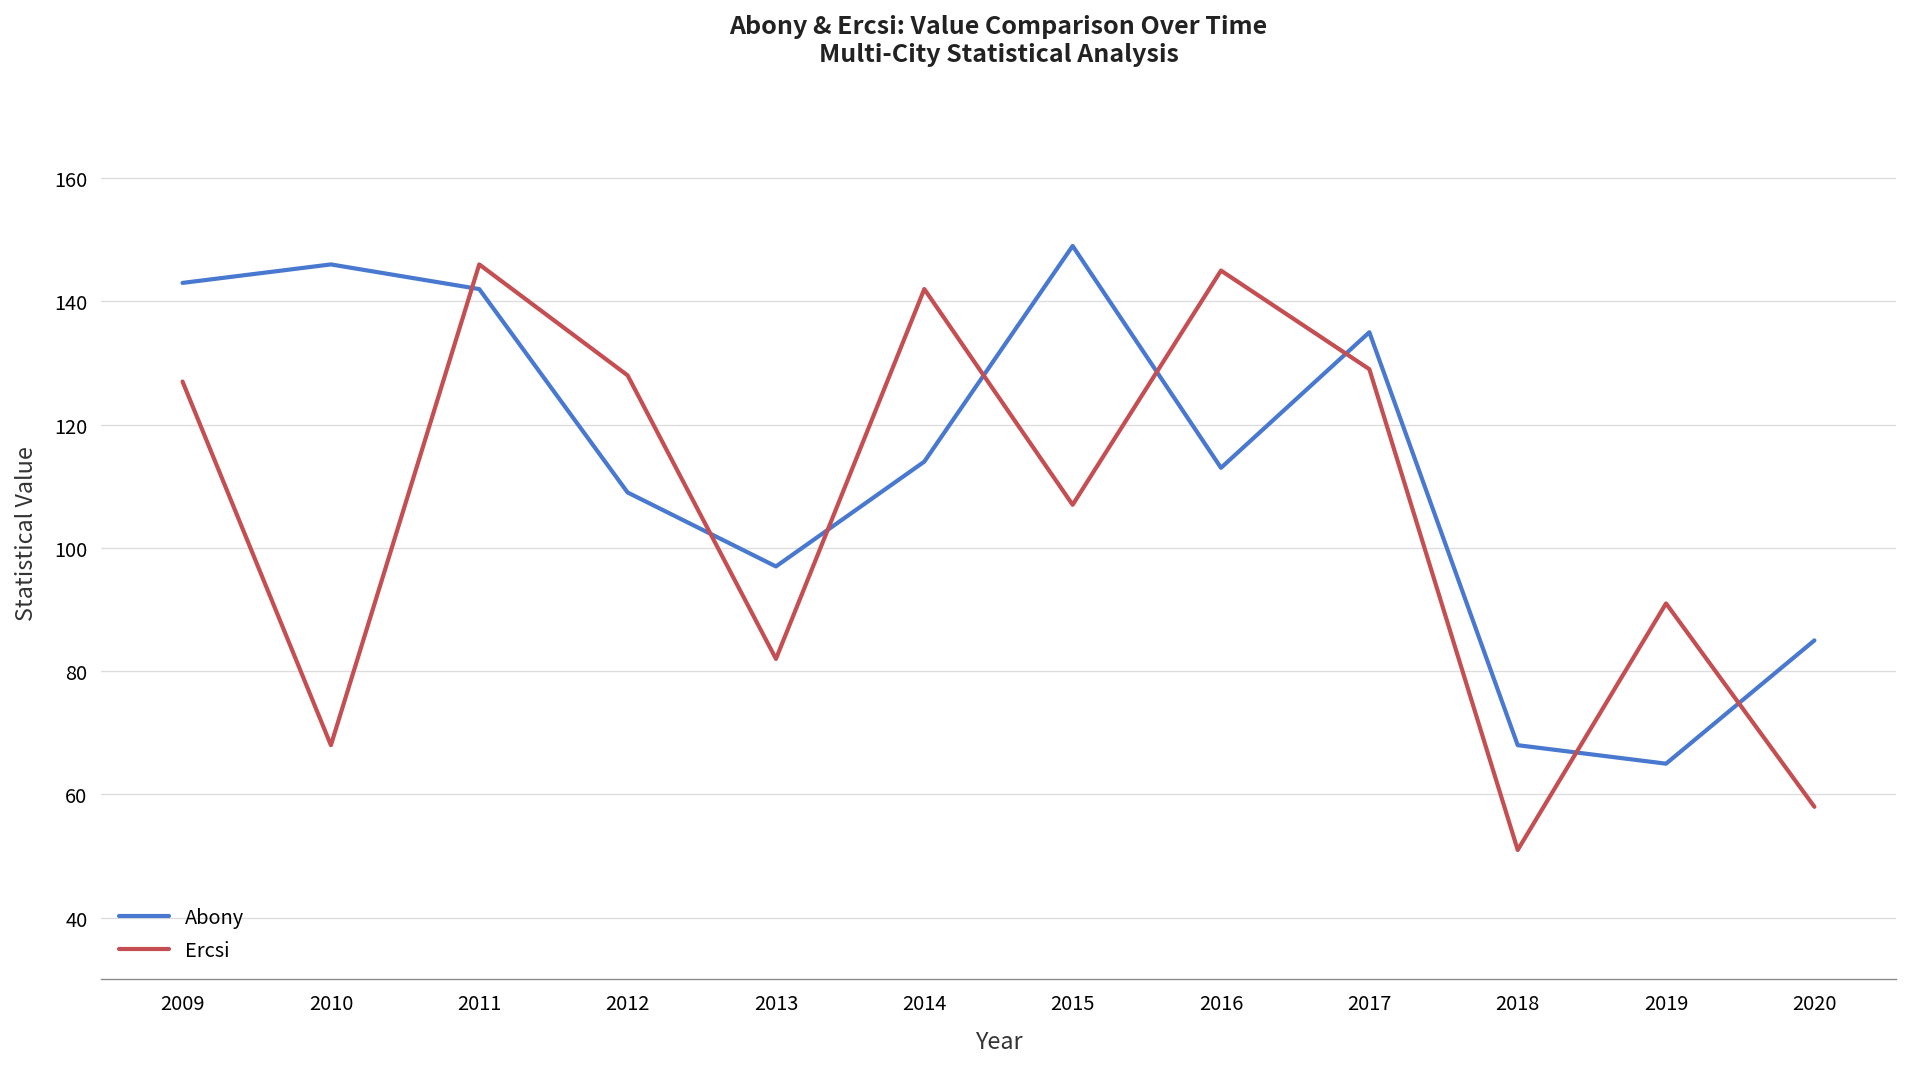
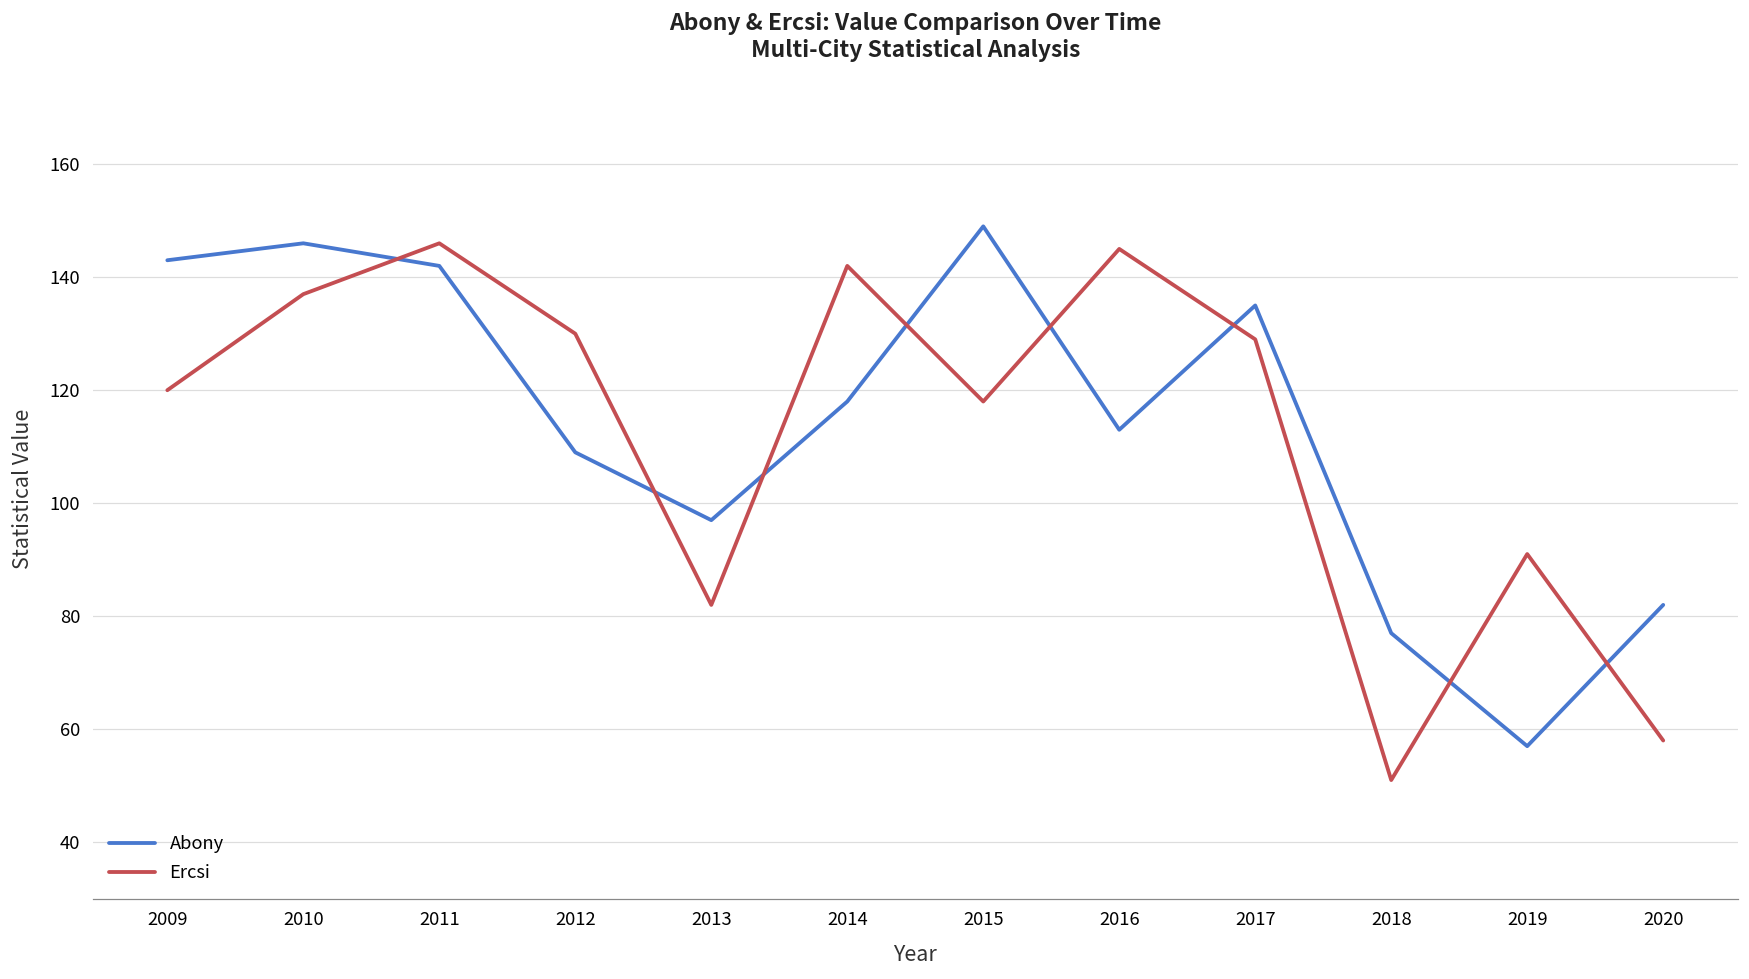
Ercsi, 2009: 127 -> 120
Ercsi, 2010: 68 -> 137
Ercsi, 2012: 128 -> 130
Abony, 2014: 114 -> 118
Ercsi, 2015: 107 -> 118
Abony, 2018: 68 -> 77
Abony, 2019: 65 -> 57
Abony, 2020: 85 -> 82
